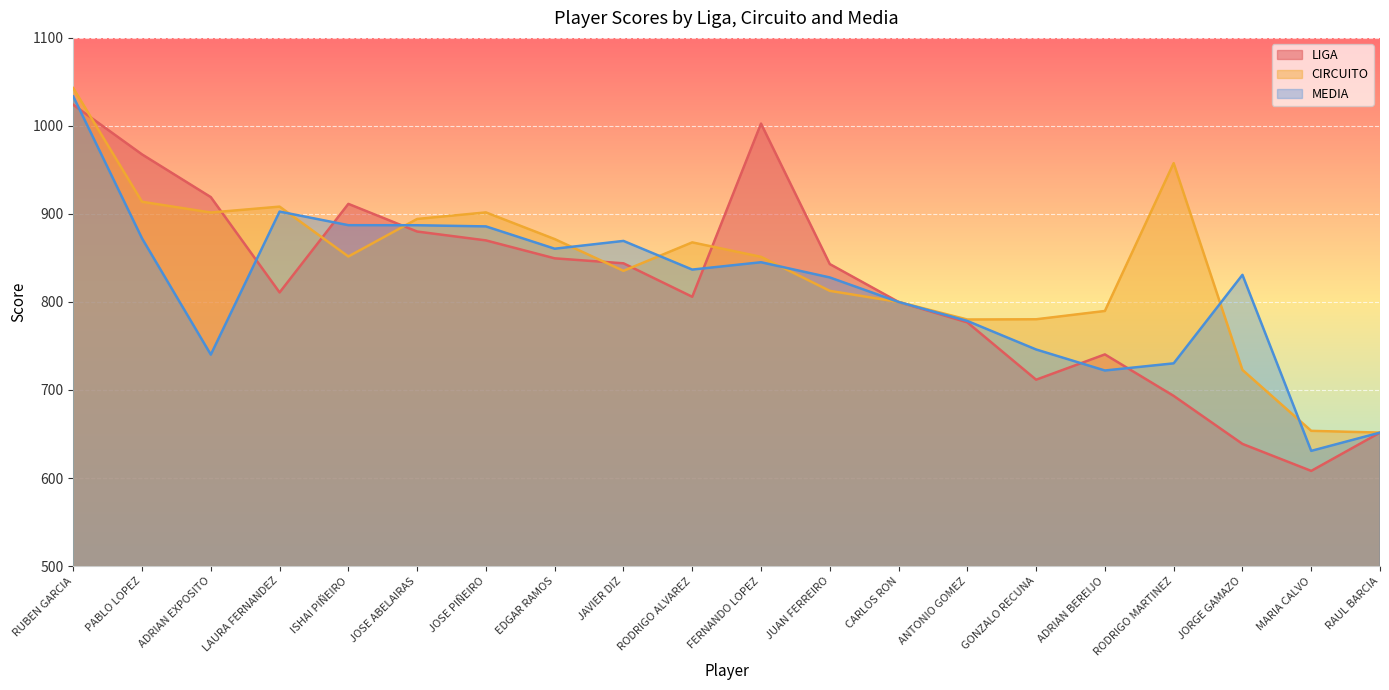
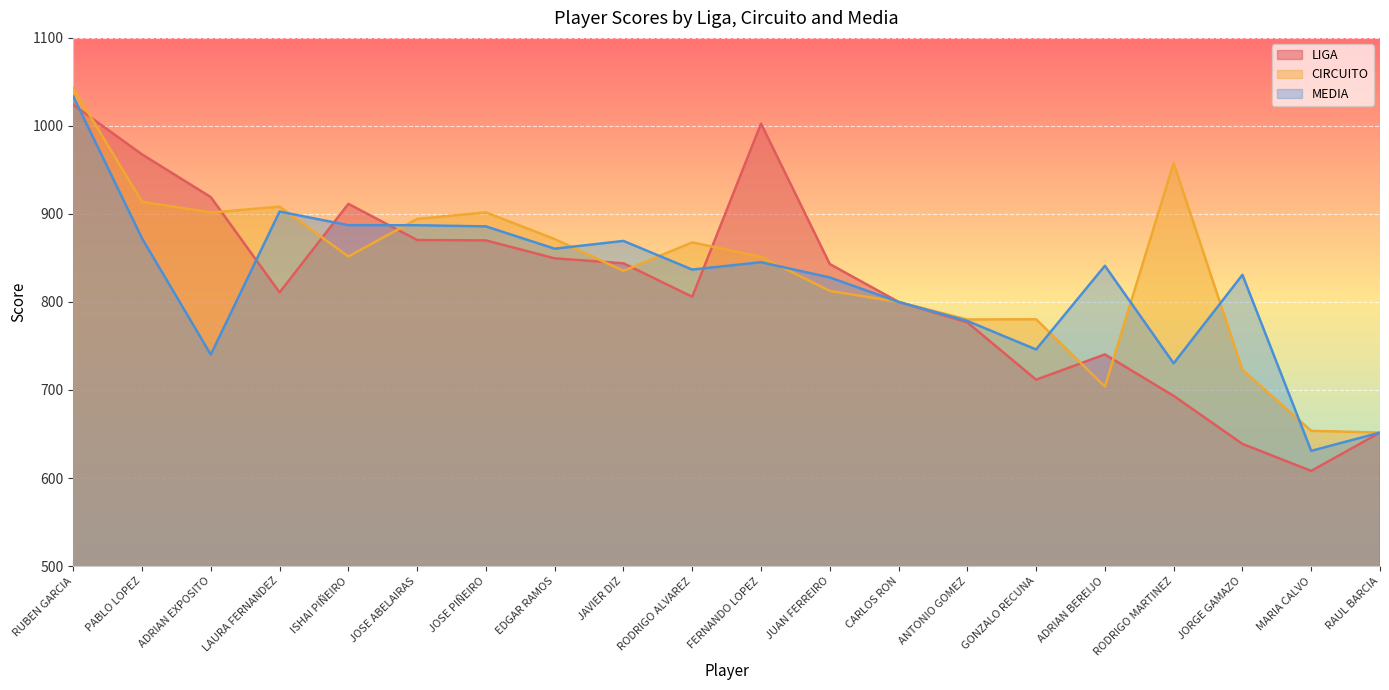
LIGA, JOSE ABELAIRAS: 880 -> 870
CIRCUITO, ADRIAN BEREIJO: 790 -> 700
MEDIA, ADRIAN BEREIJO: 720 -> 840
